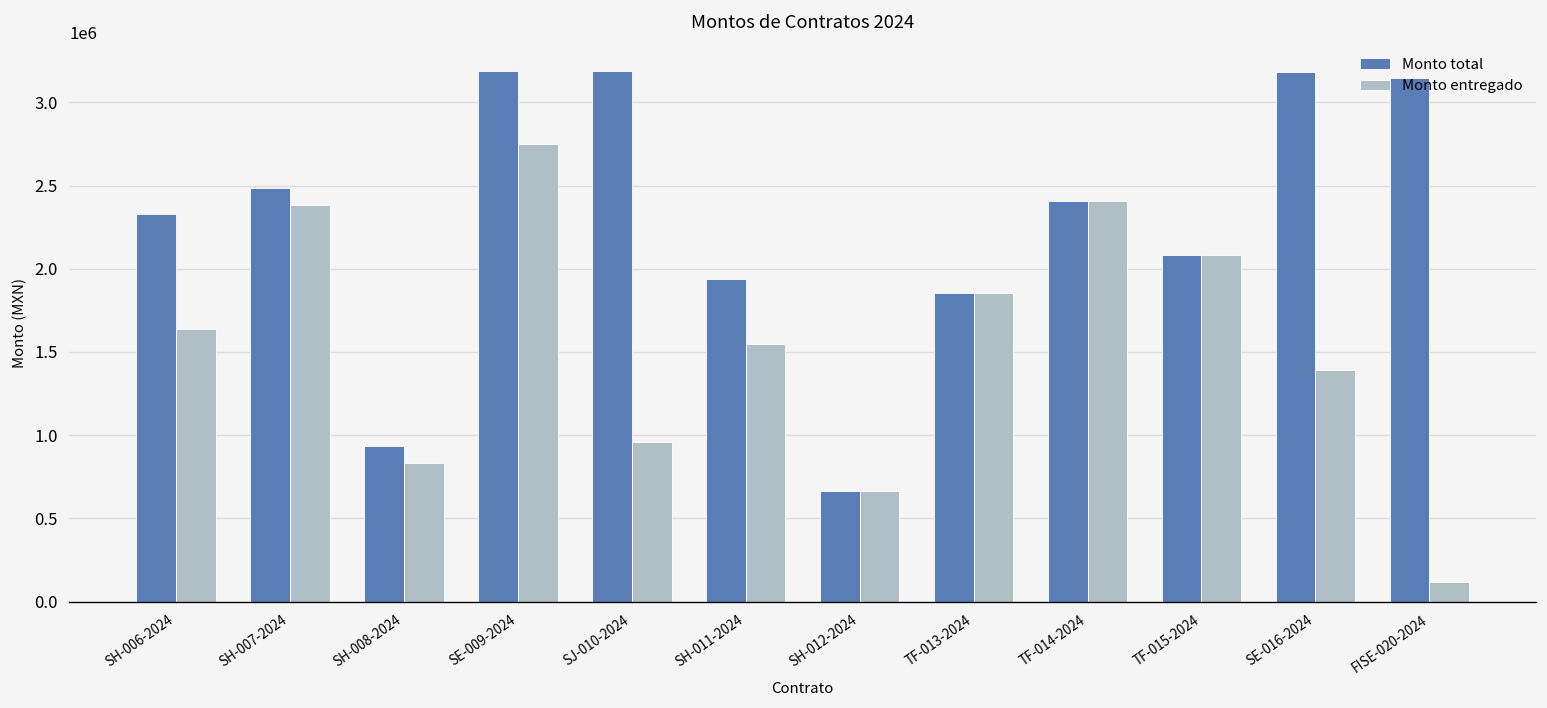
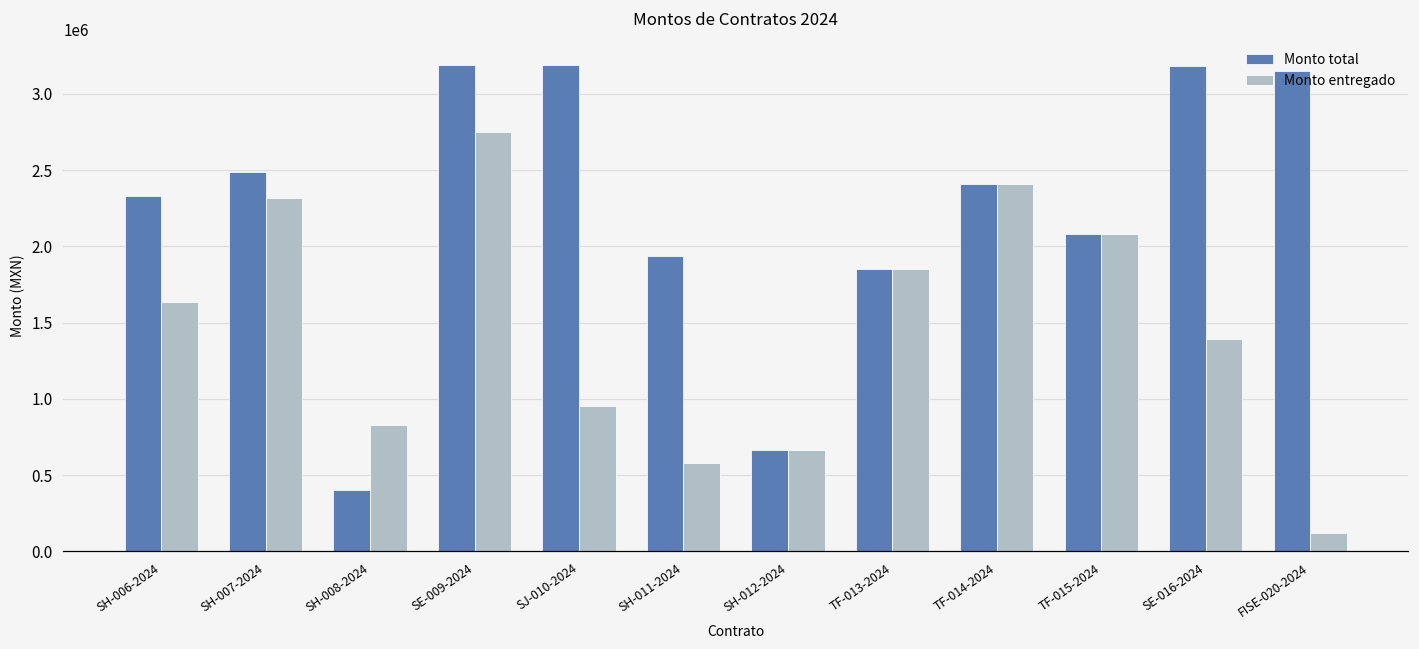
Monto entregado, SH-007-2024: 2380000 -> 2320000
Monto total, SH-008-2024: 930000 -> 400000
Monto entregado, SH-011-2024: 1550000 -> 580000
